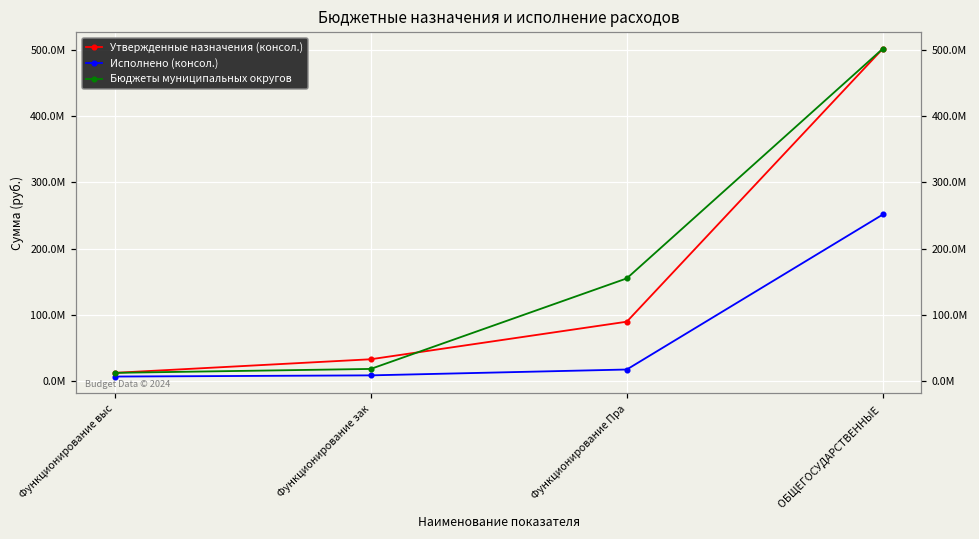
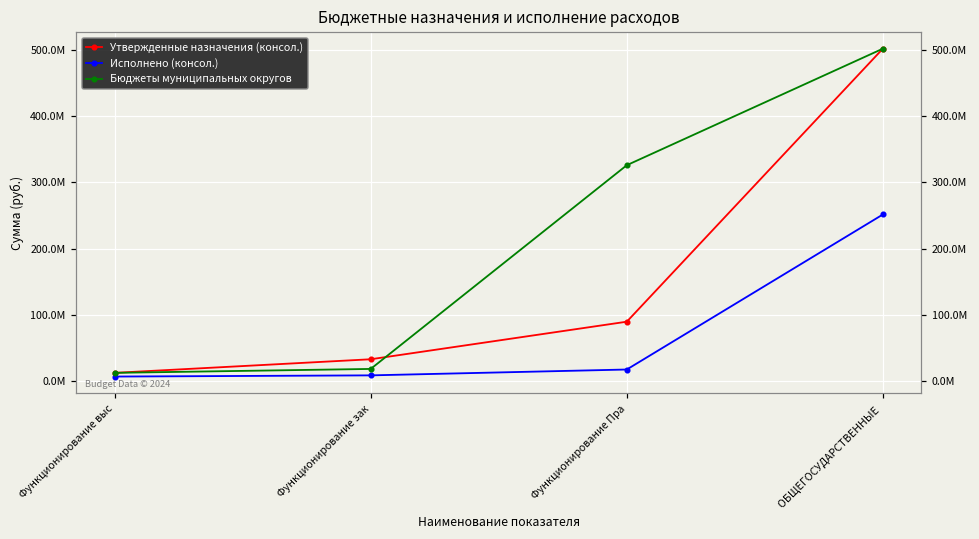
Бюджеты муниципальных округов, Функционирование Пра: 160000000 -> 330000000
